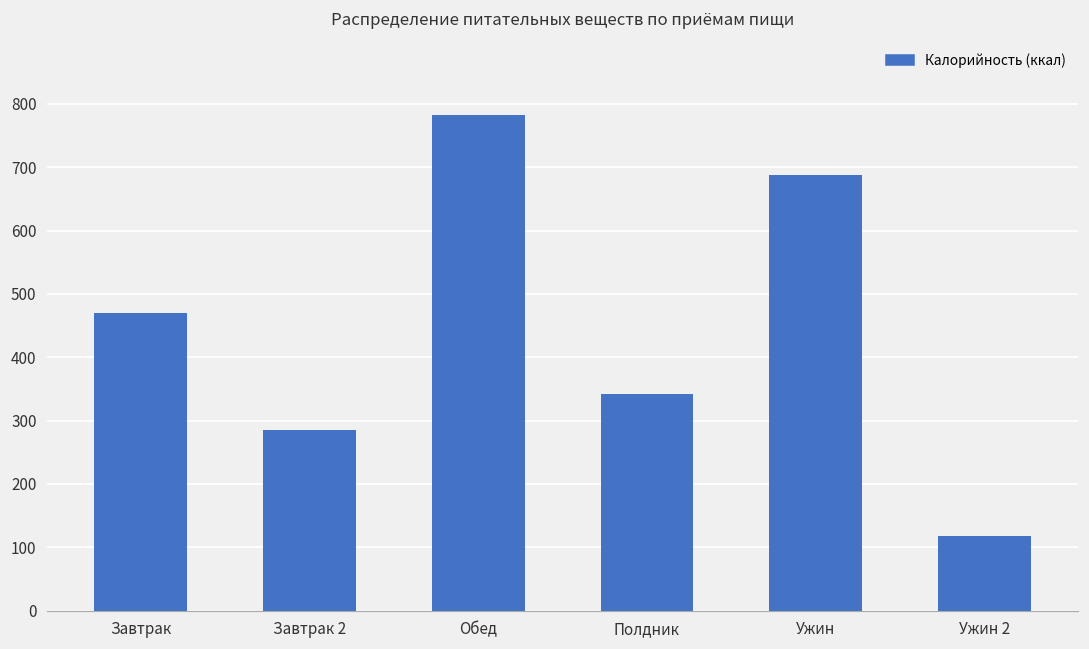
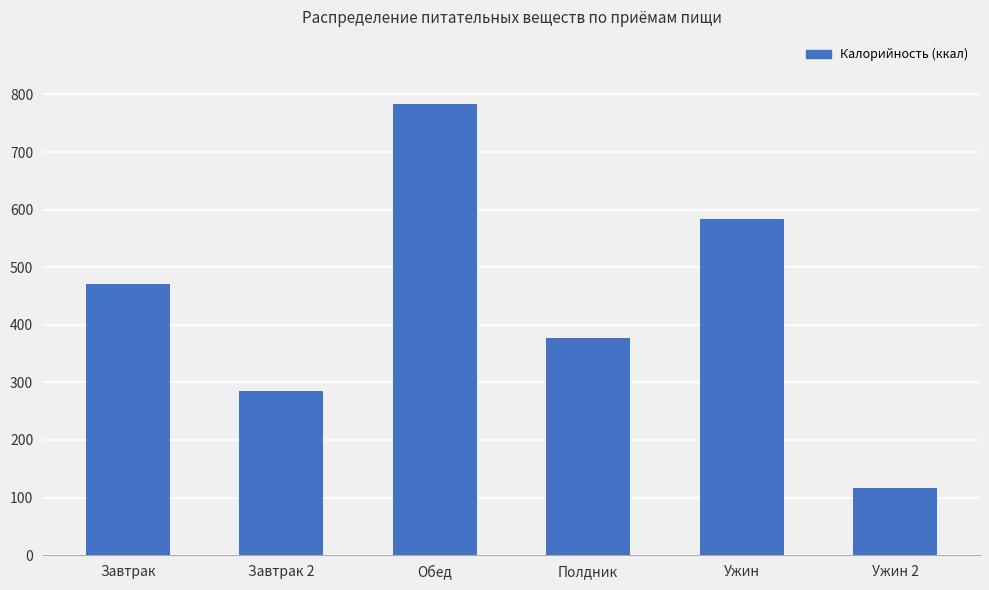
Полдник: 340 -> 380
Ужин: 690 -> 580
